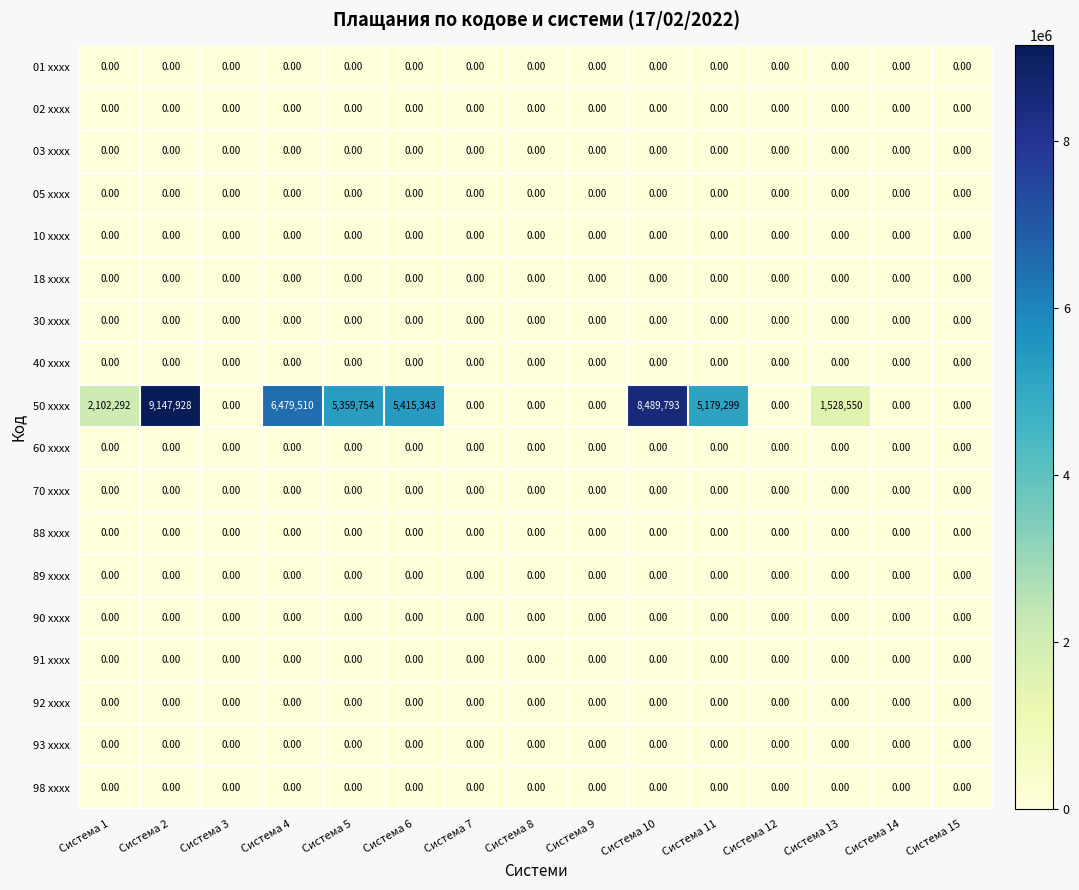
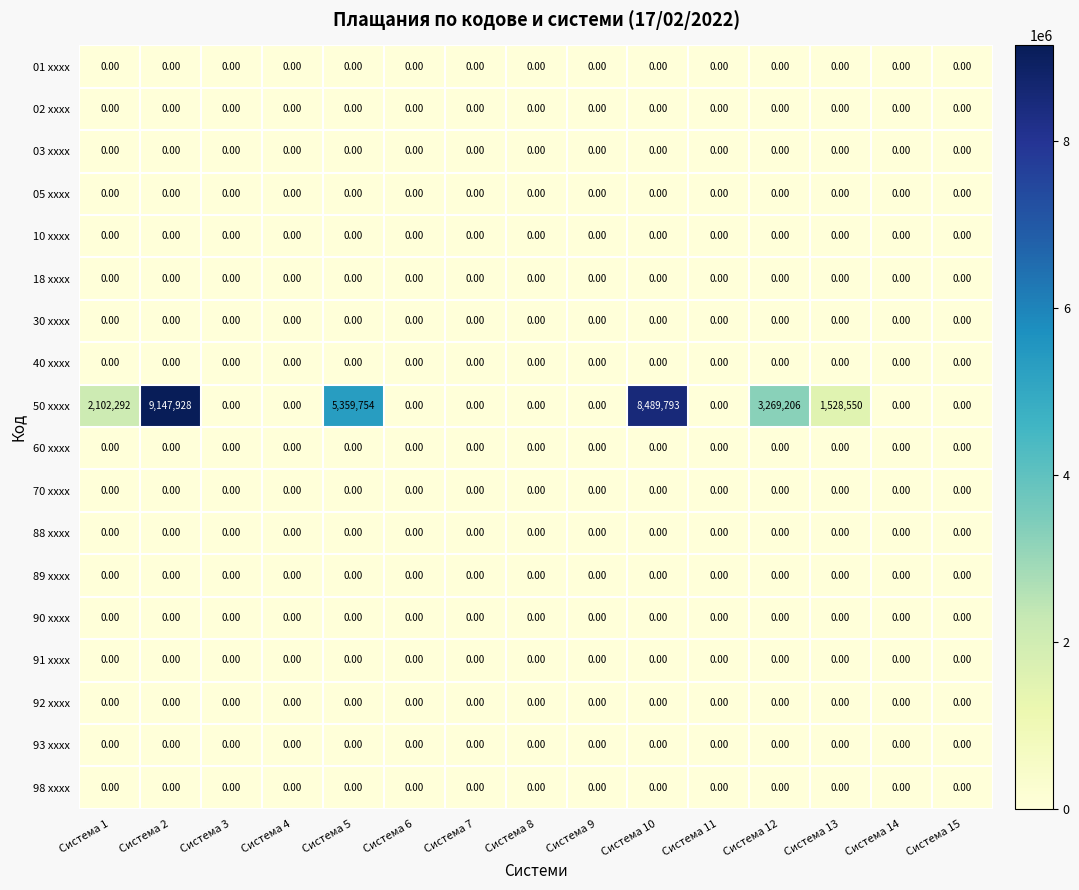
50 xxxx, Система 4: 6,479,510 -> 0.00
50 xxxx, Система 6: 5,415,343 -> 0.00
50 xxxx, Система 11: 5,179,299 -> 0.00
50 xxxx, Система 12: 0.00 -> 3,269,206
